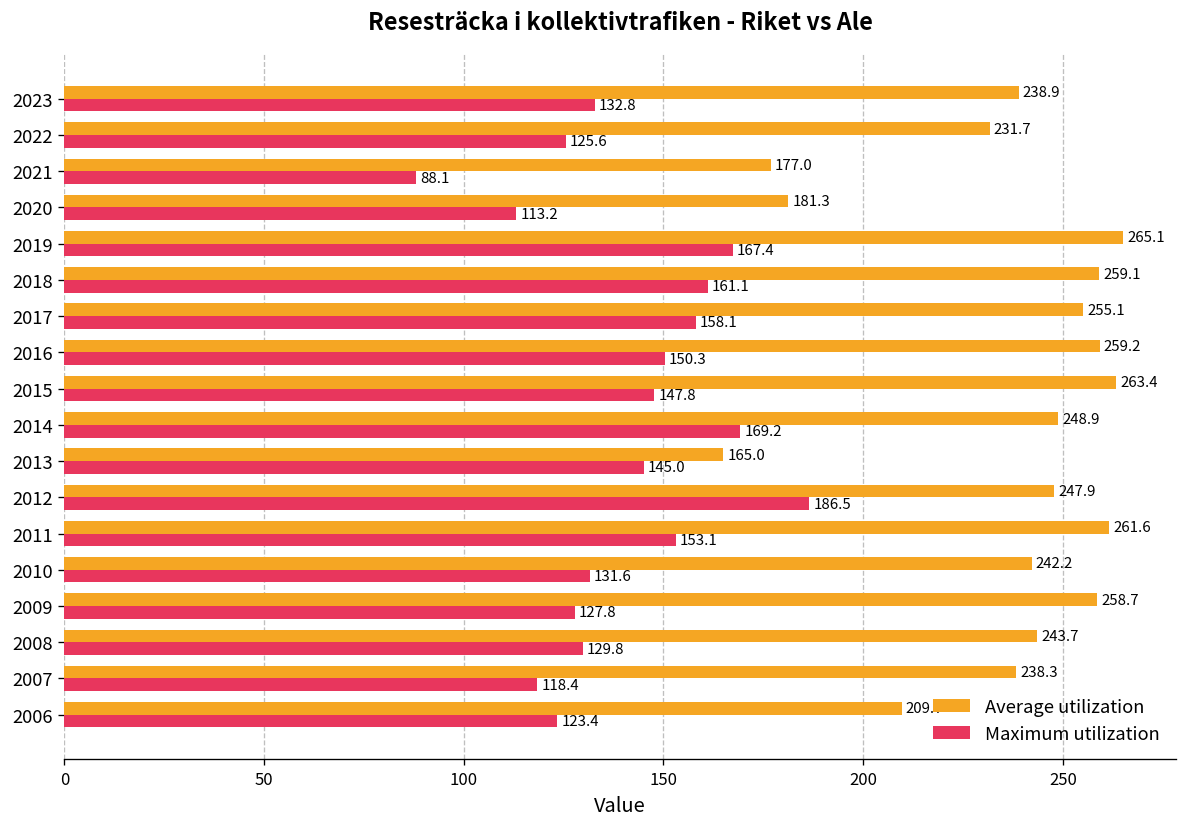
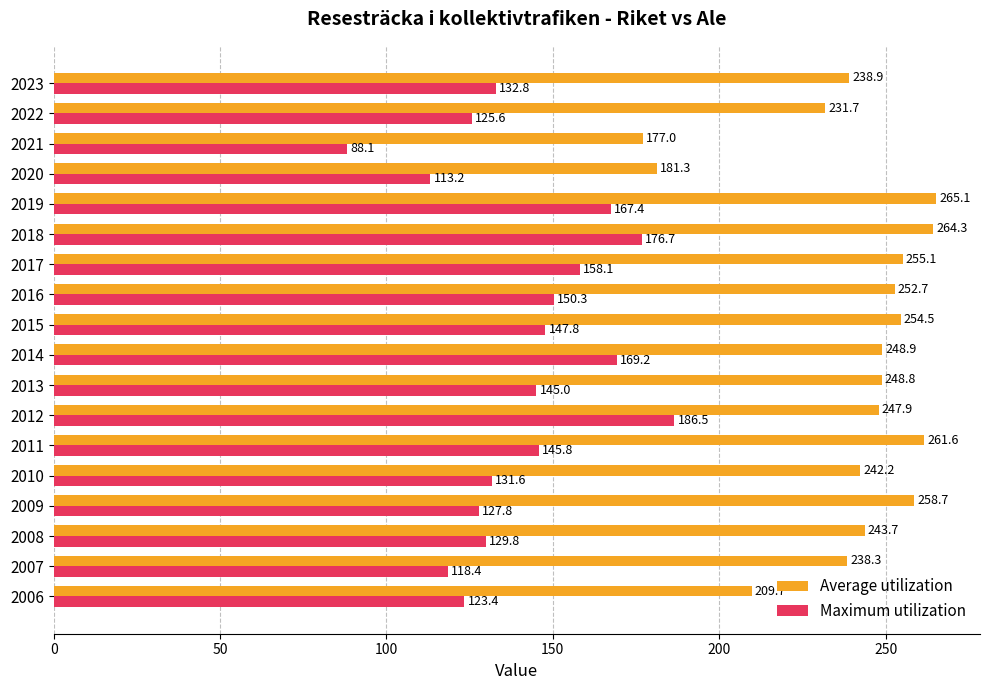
Average utilization, 2018: 259.1 -> 264.3
Maximum utilization, 2018: 161.1 -> 176.7
Average utilization, 2016: 259.2 -> 252.7
Average utilization, 2015: 263.4 -> 254.5
Average utilization, 2013: 165.0 -> 248.8
Maximum utilization, 2011: 153.1 -> 145.8
